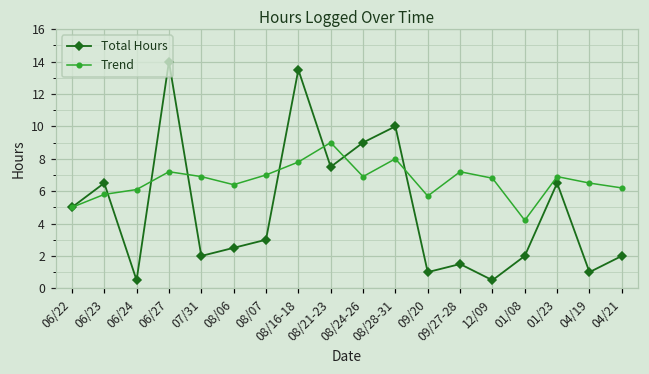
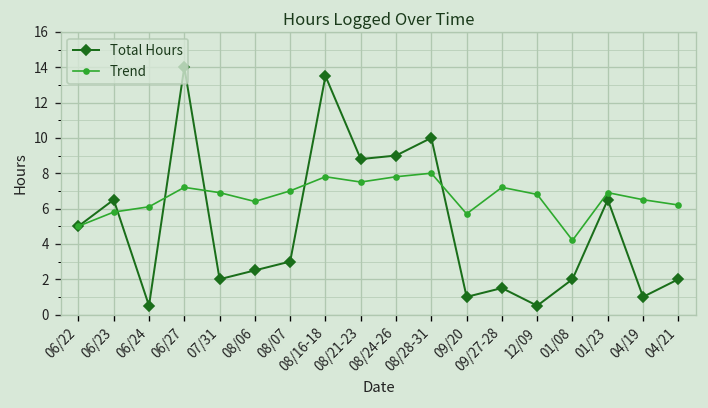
Total Hours, 08/21-23: 7.5 -> 8.8
Trend, 08/21-23: 9.0 -> 7.5
Trend, 08/24-26: 6.9 -> 7.8
